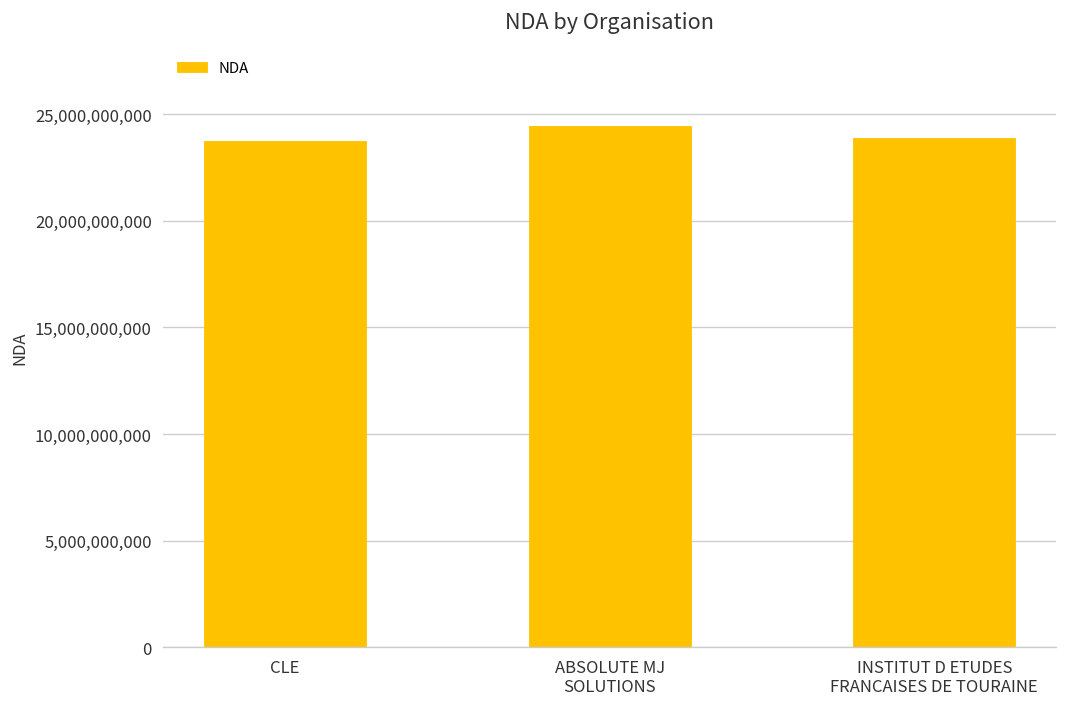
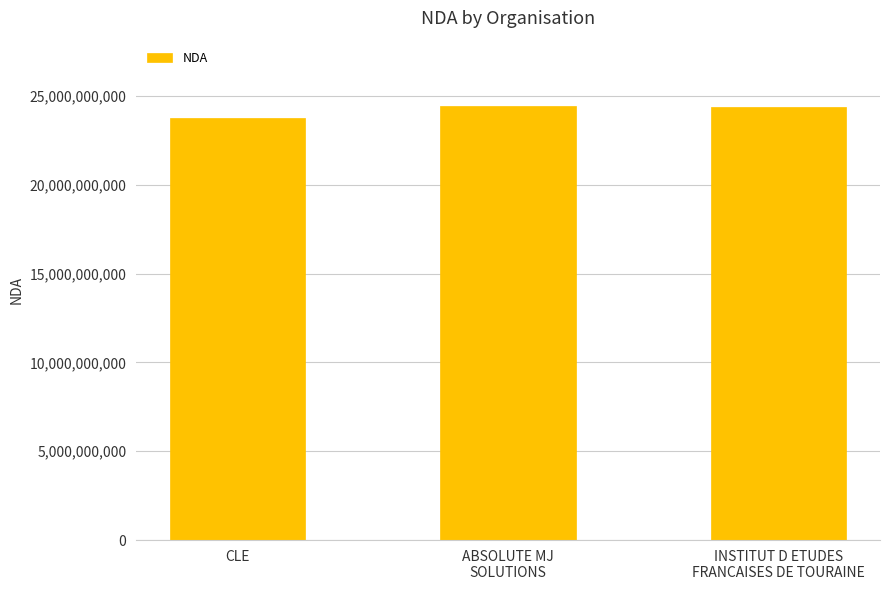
INSTITUT D ETUDES FRANCAISES DE TOURAINE: 23,900,000,000 -> 24,400,000,000
